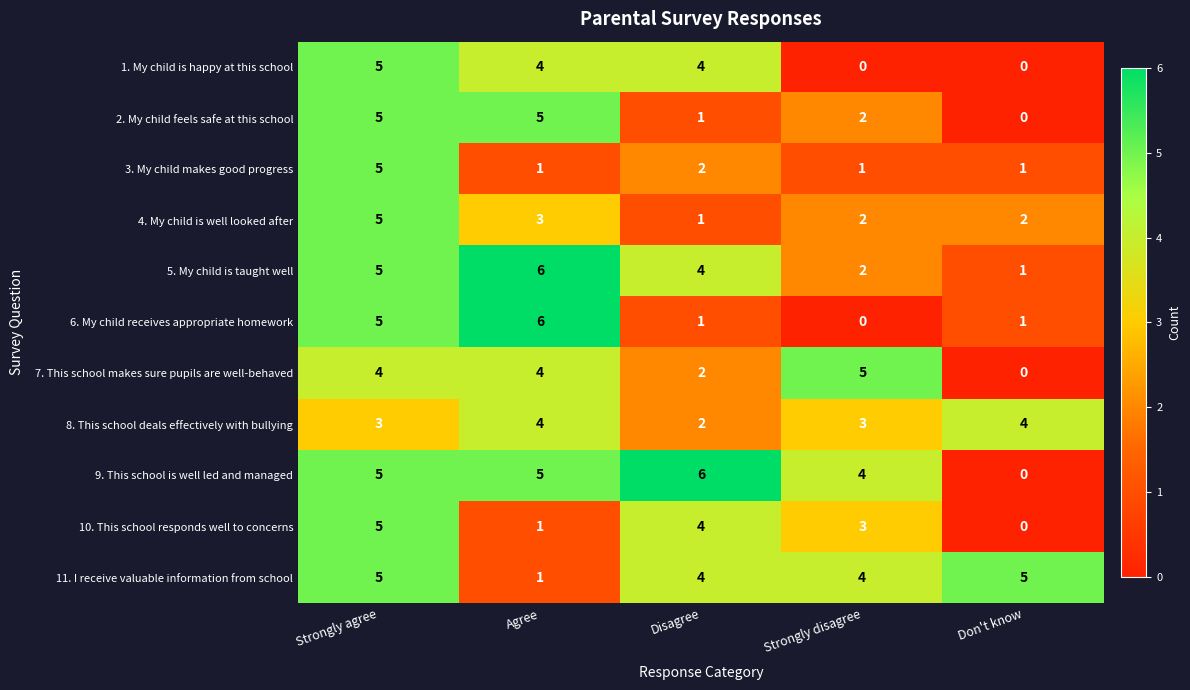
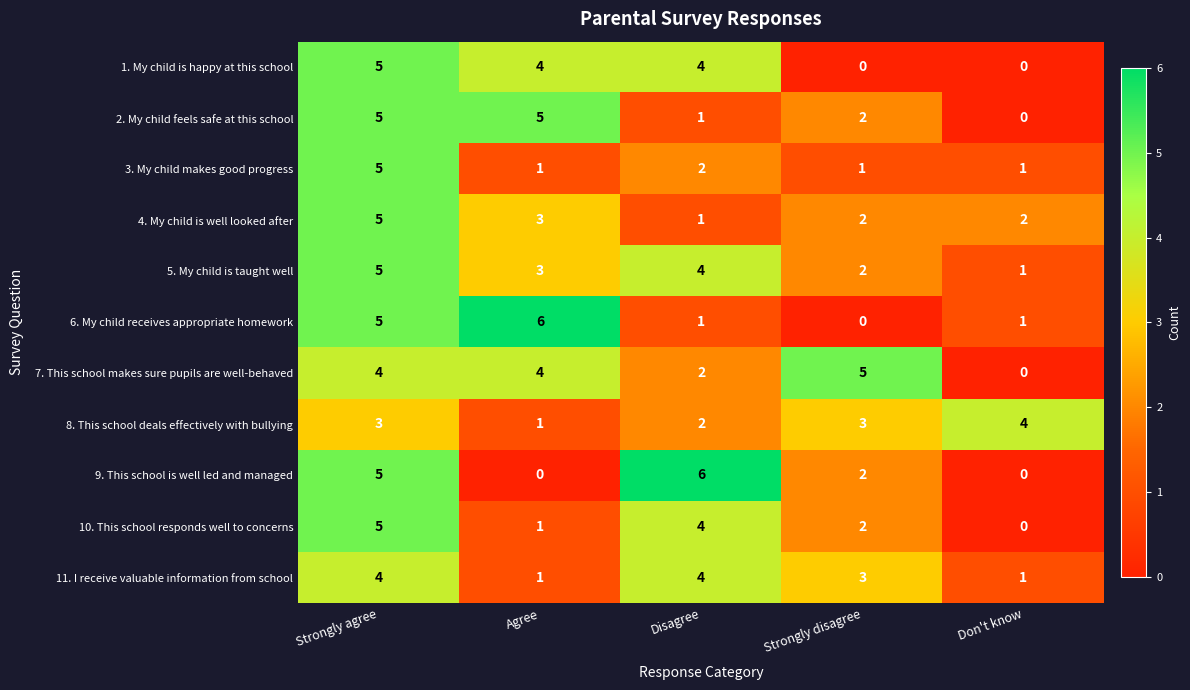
5. My child is taught well, Agree: 6 -> 3
8. This school deals effectively with bullying, Agree: 4 -> 1
9. This school is well led and managed, Agree: 5 -> 0
9. This school is well led and managed, Strongly disagree: 4 -> 2
10. This school responds well to concerns, Strongly disagree: 3 -> 2
11. I receive valuable information from school, Strongly agree: 5 -> 4
11. I receive valuable information from school, Strongly disagree: 4 -> 3
11. I receive valuable information from school, Don't know: 5 -> 1
